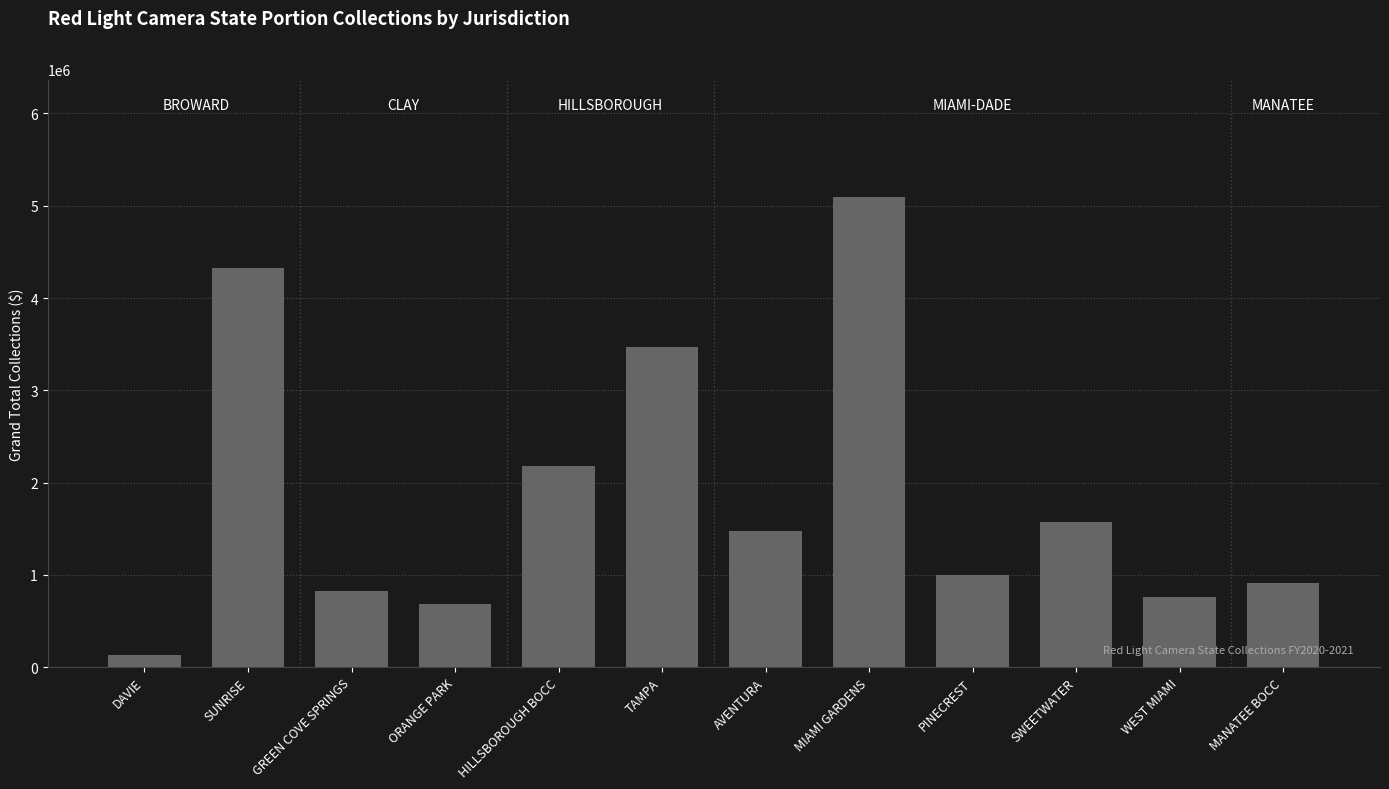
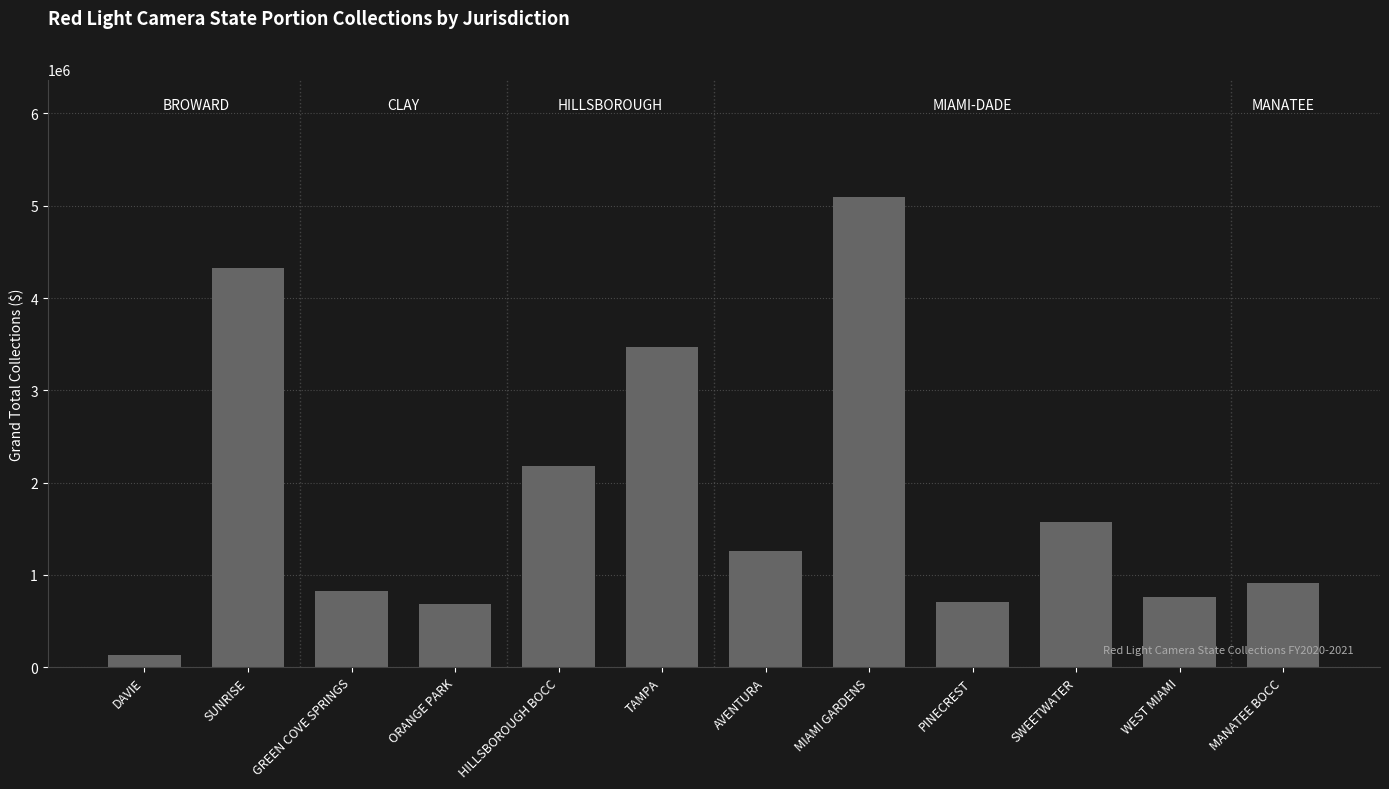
AVENTURA: 1500000 -> 1300000
PINECREST: 1000000 -> 700000
